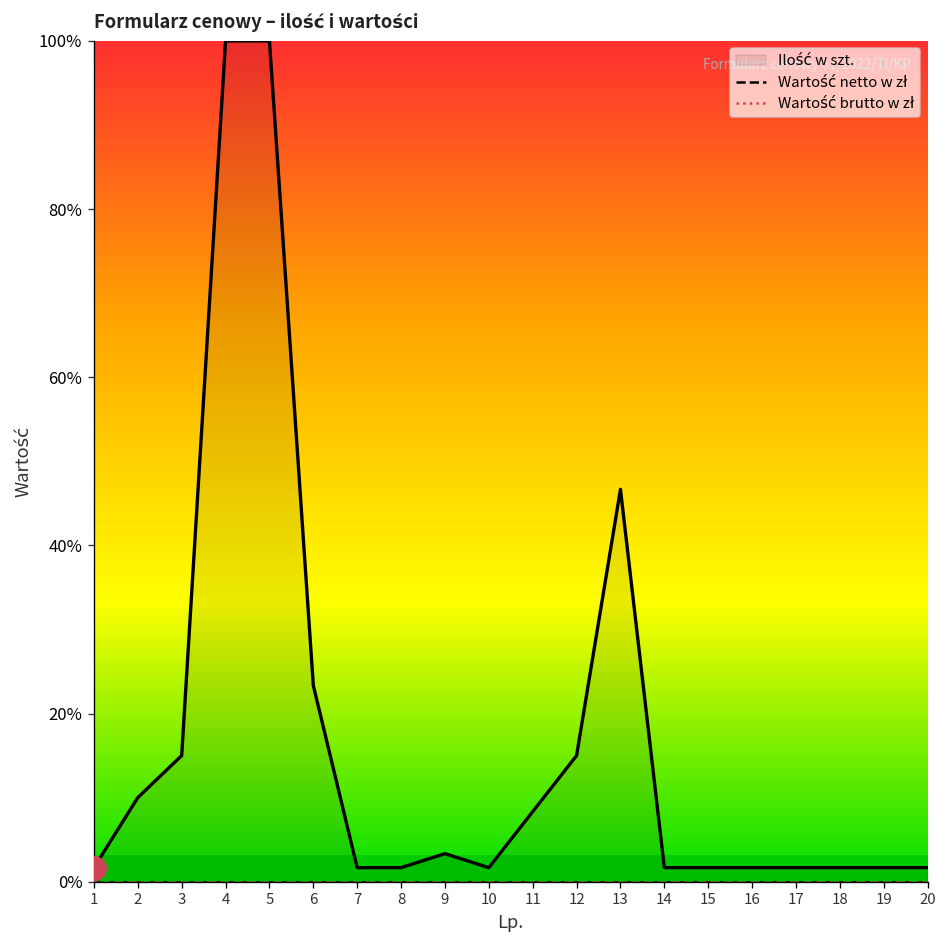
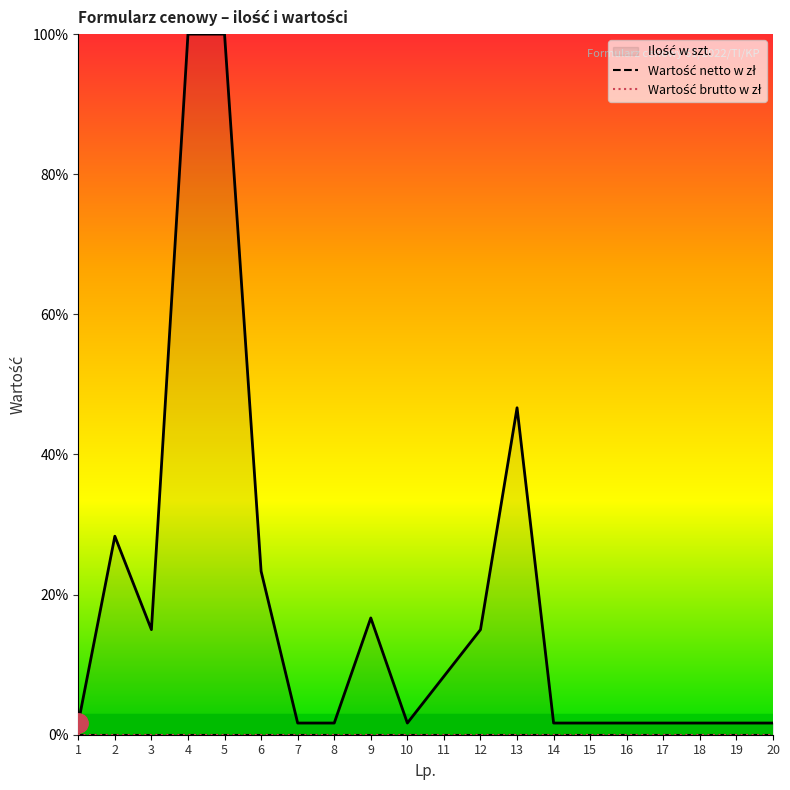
Ilość w szt., 2: 10% -> 28%
Ilość w szt., 9: 3% -> 17%
